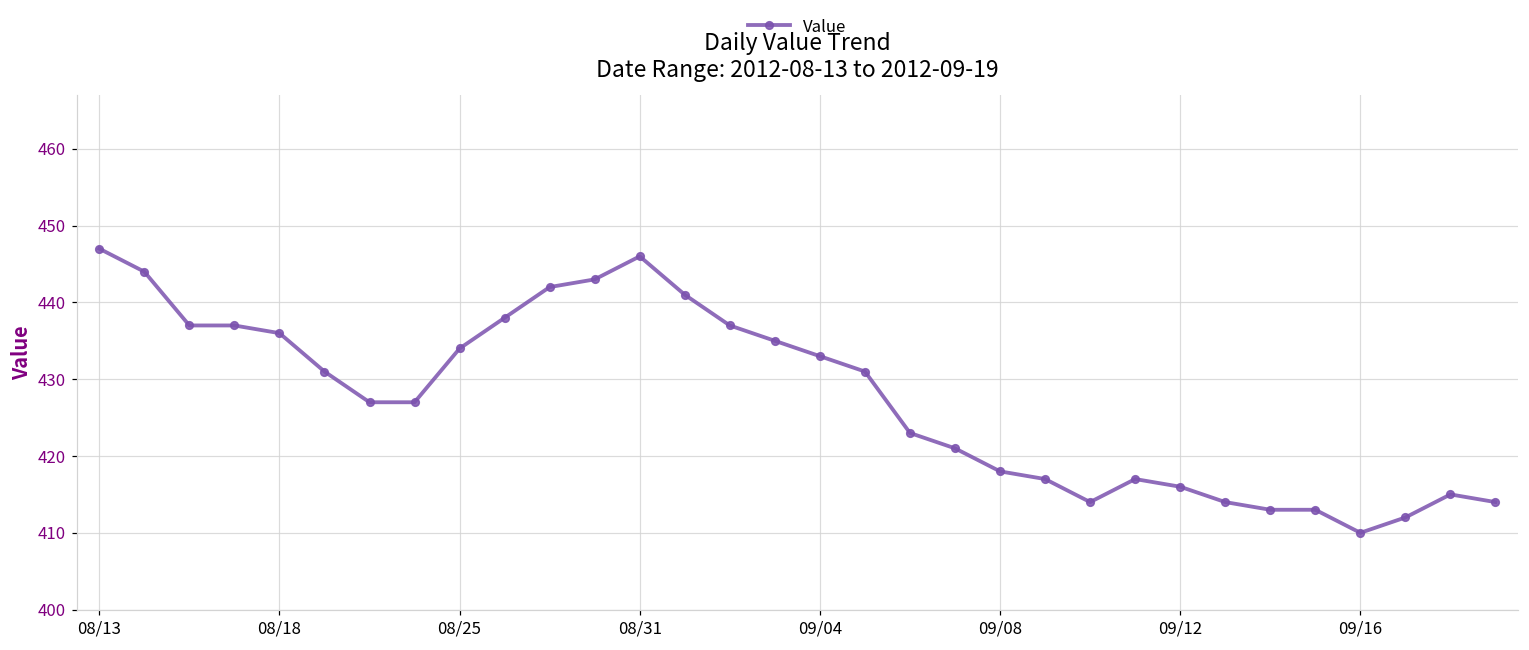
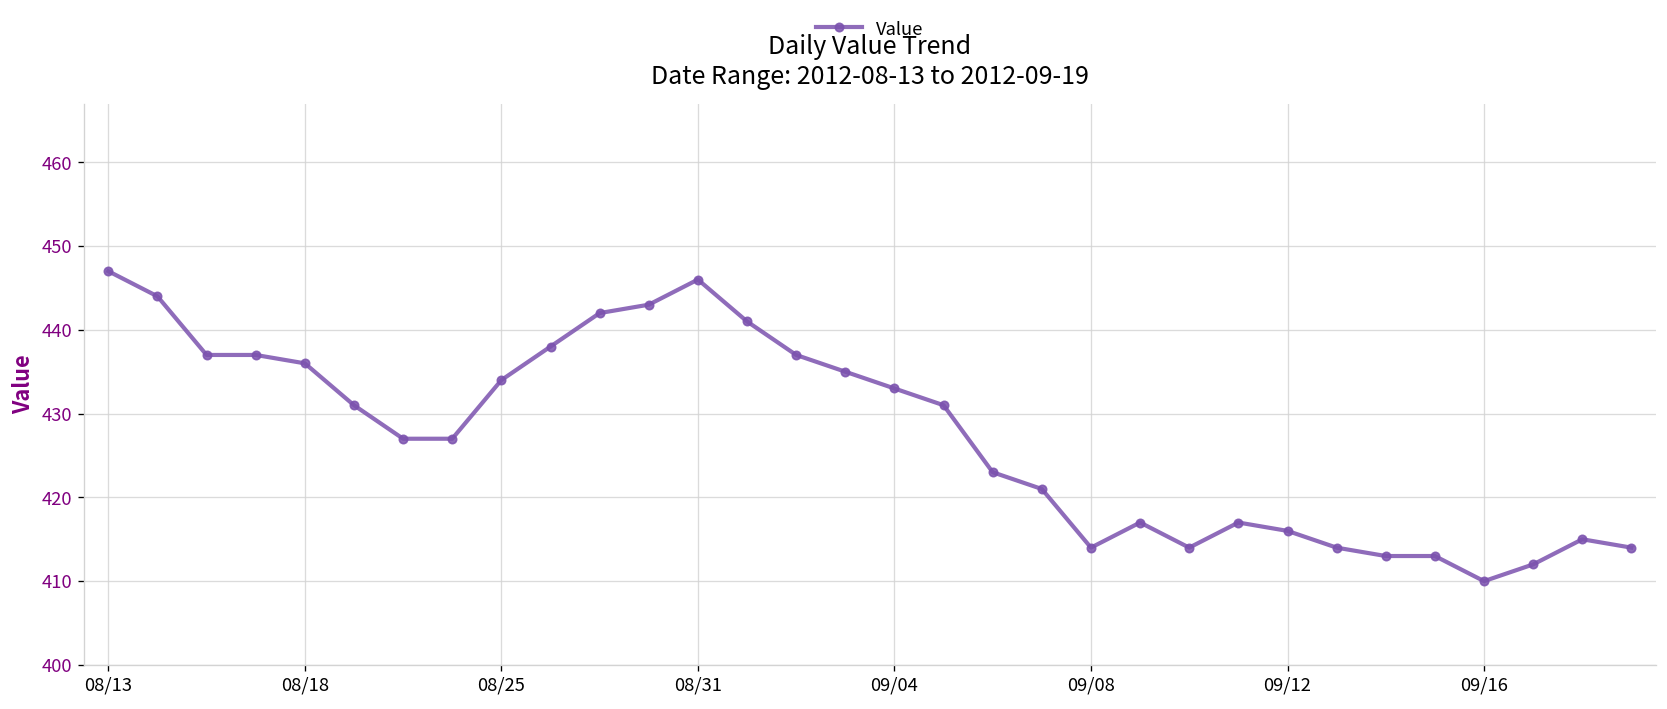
09/08: 418 -> 414
